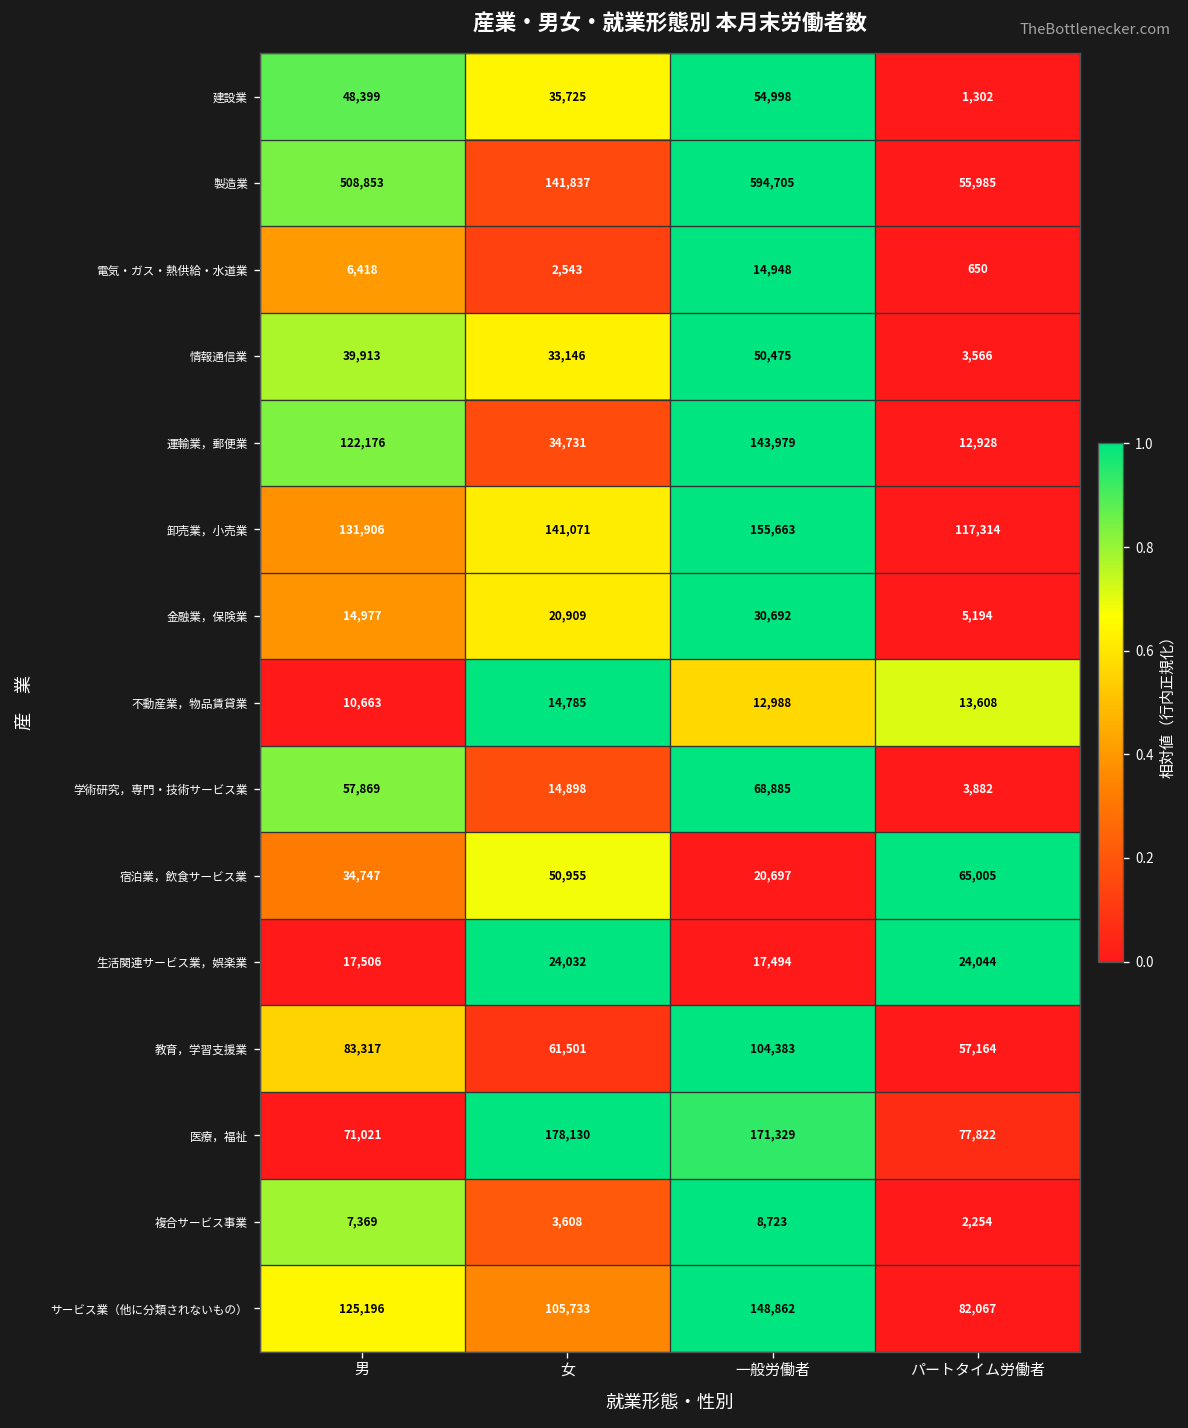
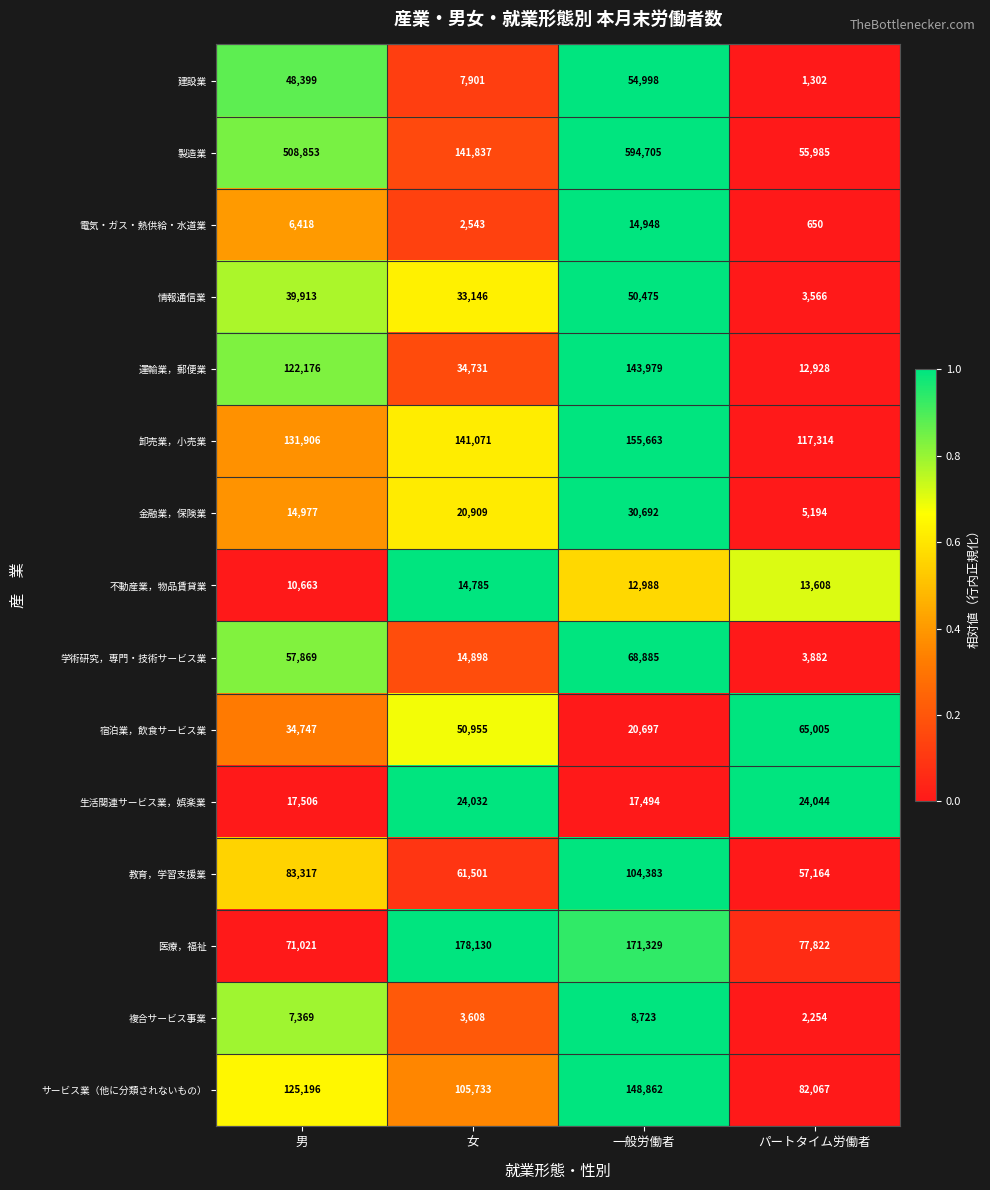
建設業, 女: 35,725 -> 7,901
